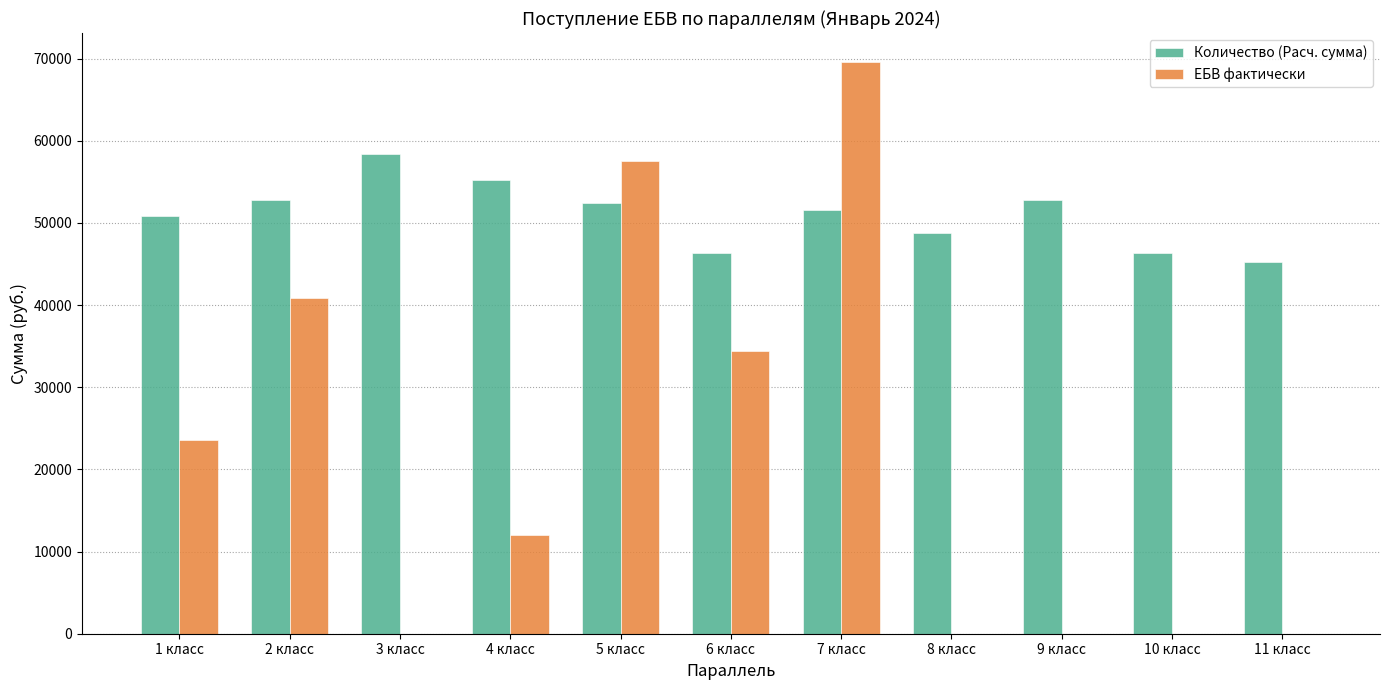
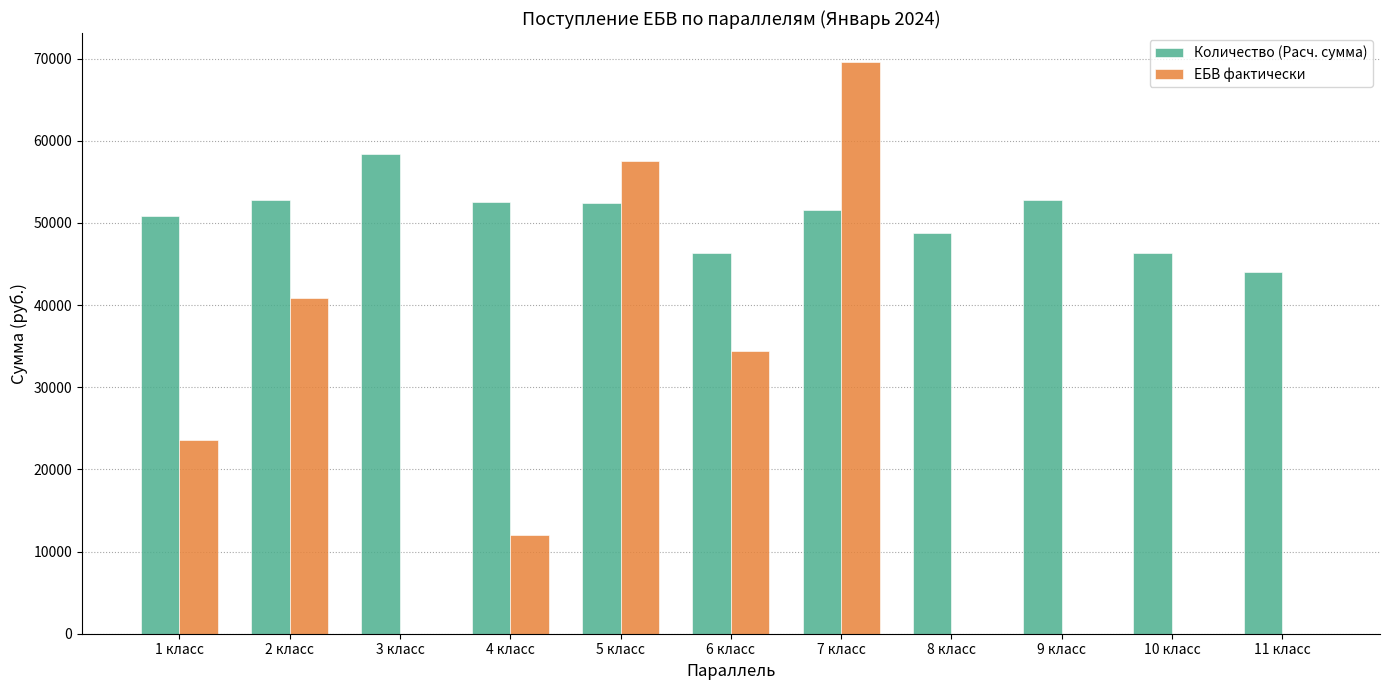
Количество (Расч. сумма), 4 класс: 55000 -> 53000
Количество (Расч. сумма), 11 класс: 45000 -> 44000
